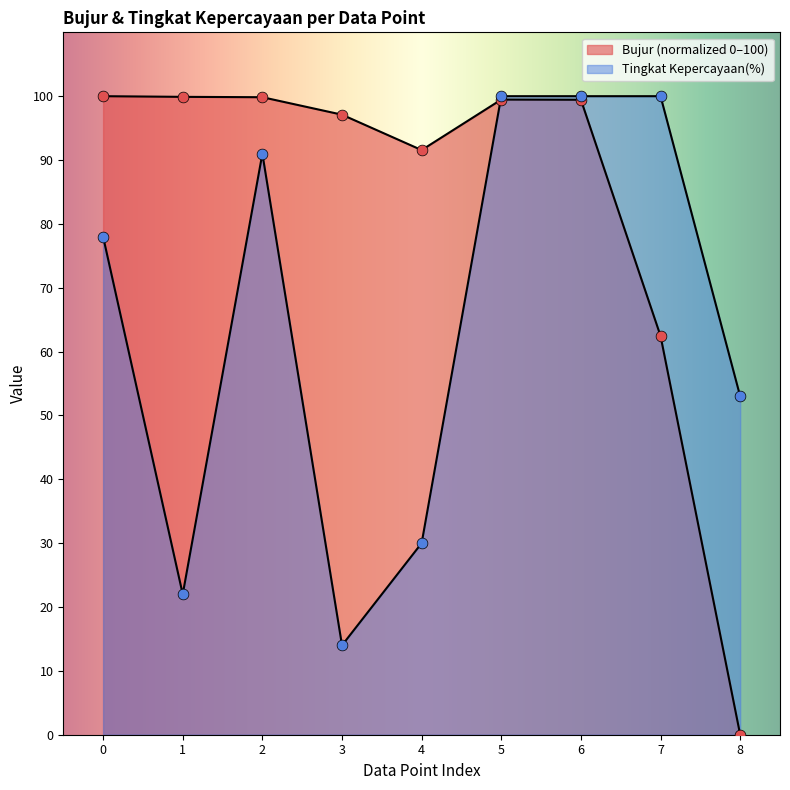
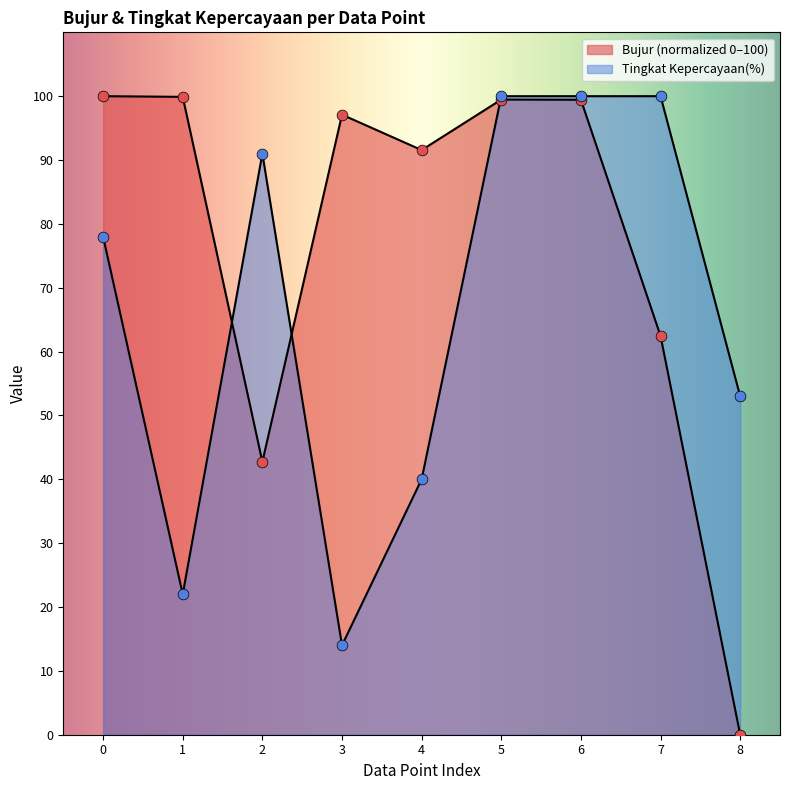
Bujur (normalized 0–100), 2: 100 -> 43
Tingkat Kepercayaan(%), 4: 30 -> 40
